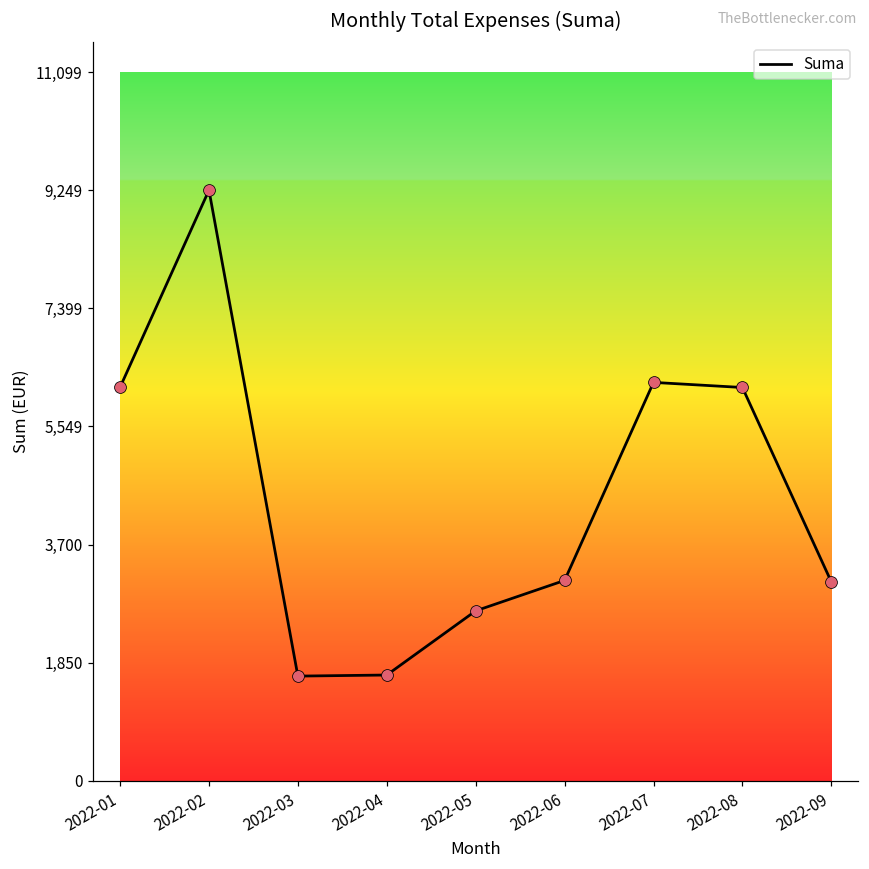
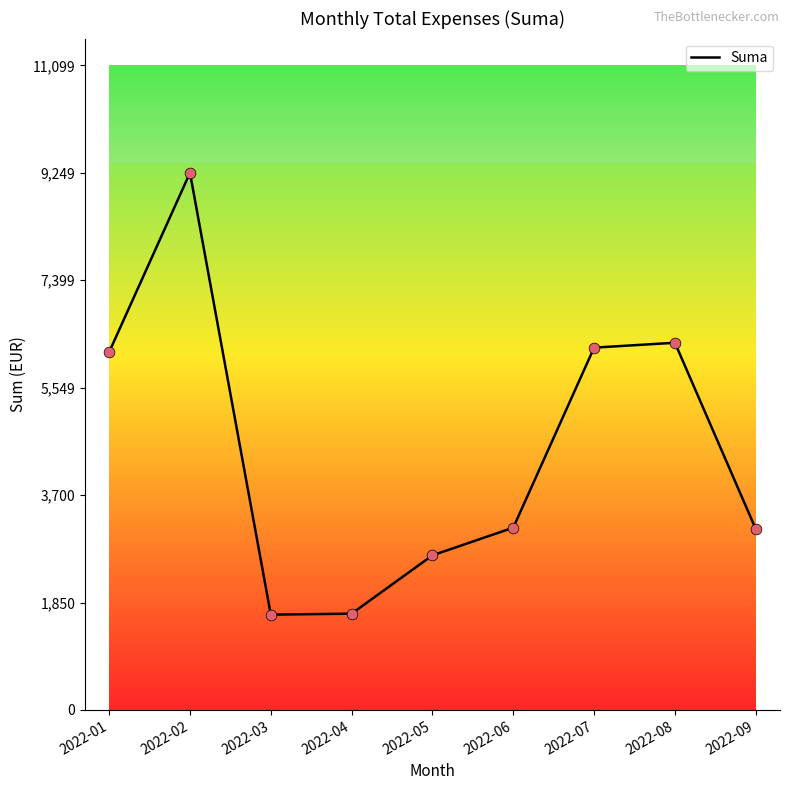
2022-08: 6,200 -> 6,300
